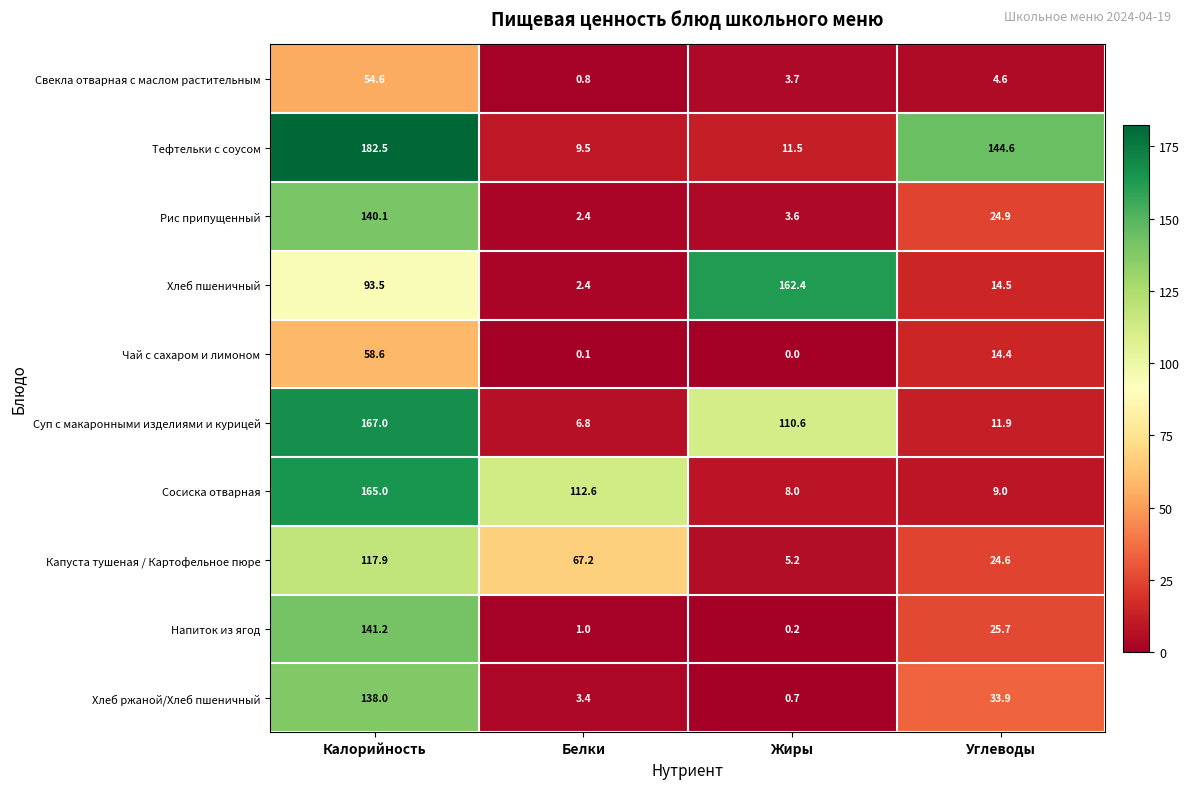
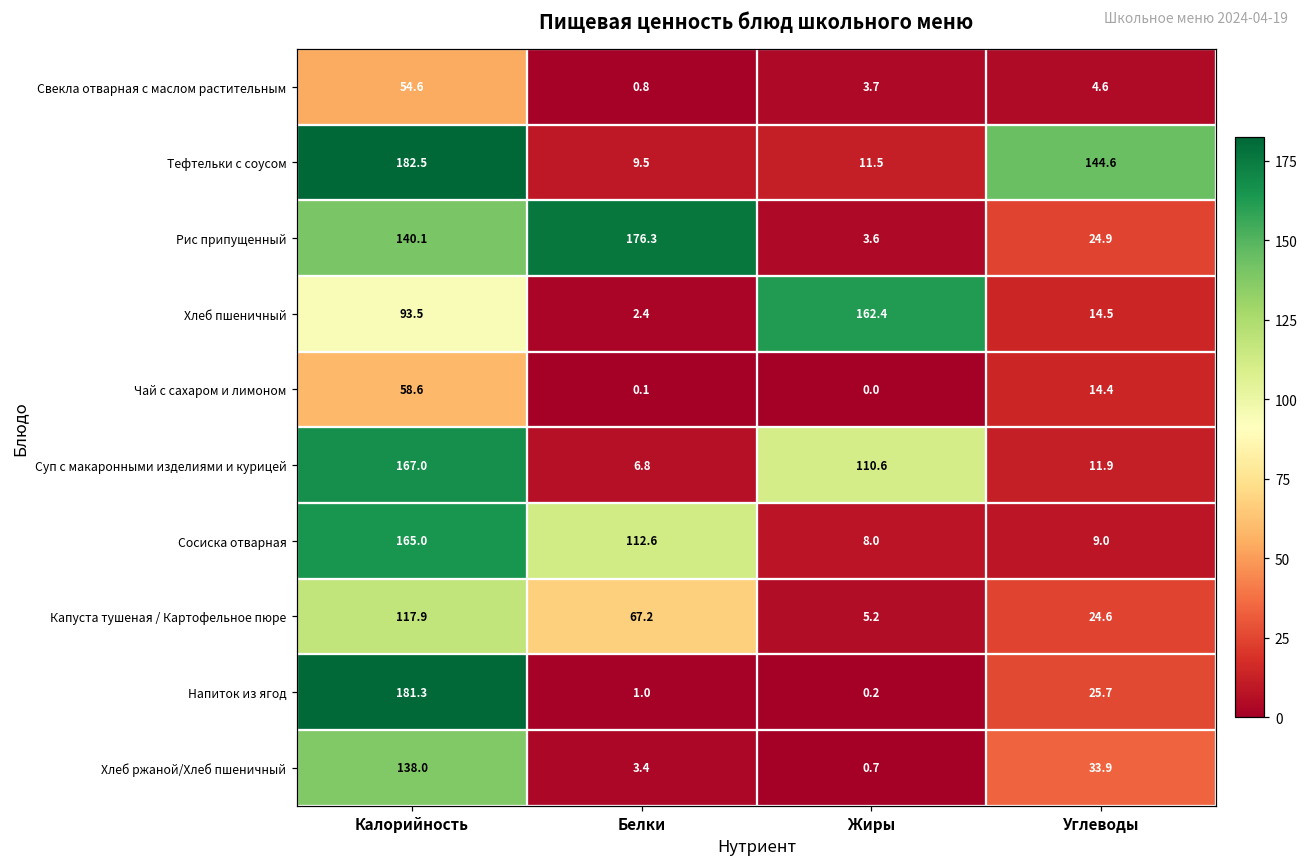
Рис припущенный, Белки: 2.4 -> 176.3
Напиток из ягод, Калорийность: 141.2 -> 181.3
